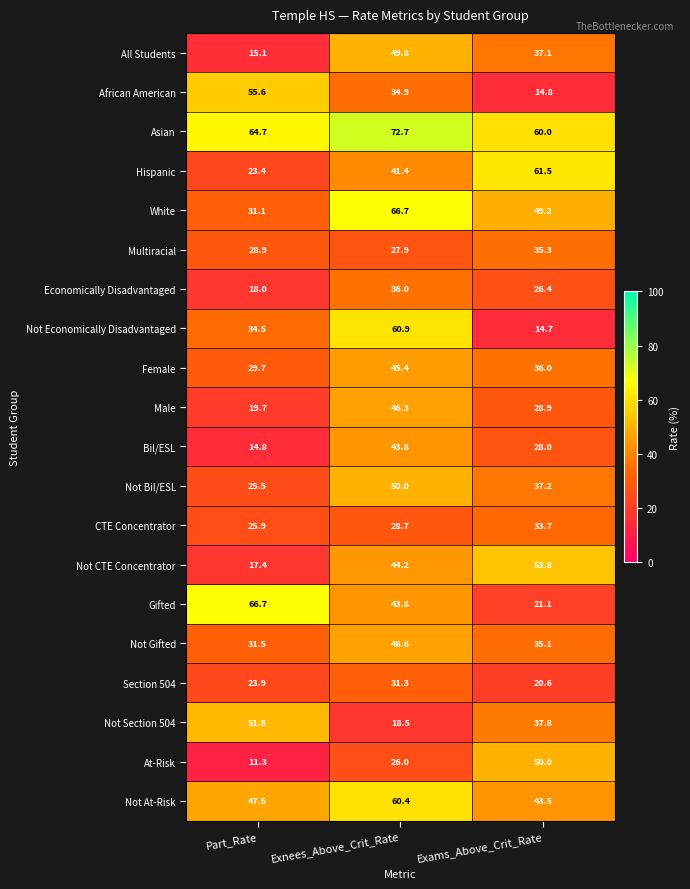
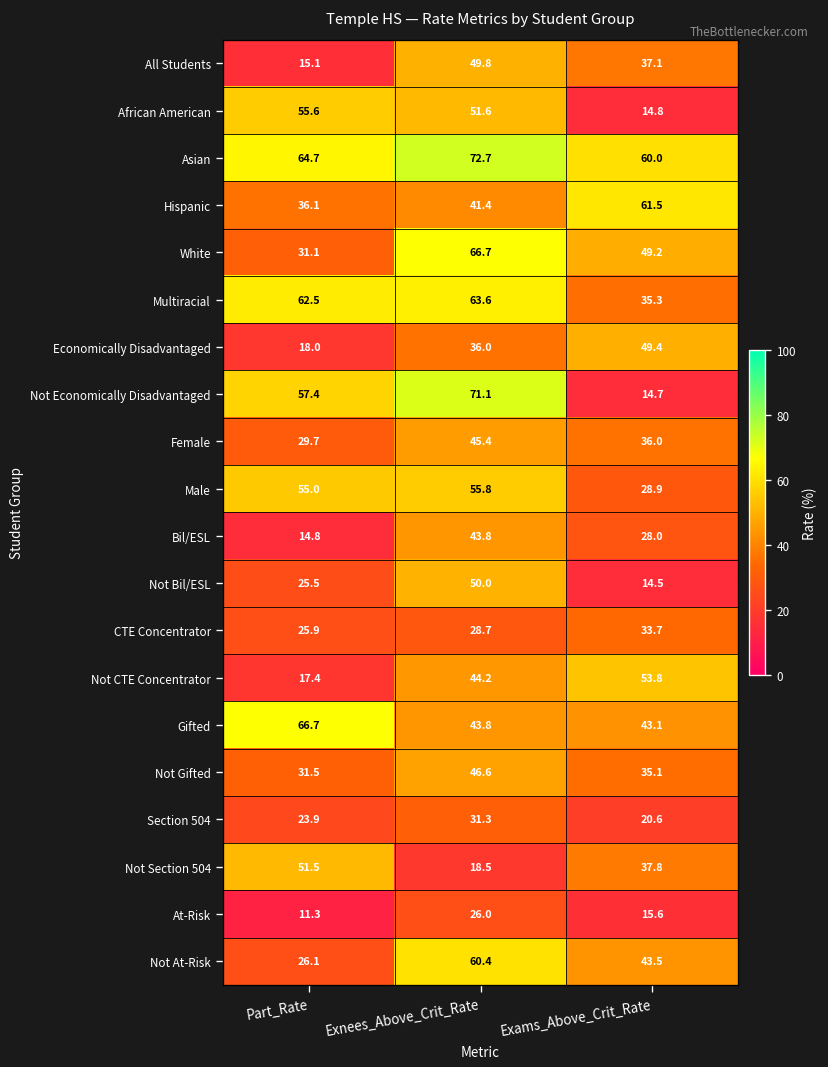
African American, Exnees_Above_Crit_Rate: 34.9 -> 51.6
Hispanic, Part_Rate: 23.4 -> 36.1
Multiracial, Part_Rate: 28.9 -> 62.5
Multiracial, Exnees_Above_Crit_Rate: 27.9 -> 63.6
Economically Disadvantaged, Exams_Above_Crit_Rate: 26.4 -> 49.4
Not Economically Disadvantaged, Part_Rate: 34.5 -> 57.4
Not Economically Disadvantaged, Exnees_Above_Crit_Rate: 60.9 -> 71.1
Male, Part_Rate: 19.7 -> 55.0
Male, Exnees_Above_Crit_Rate: 46.3 -> 55.8
Not Bil/ESL, Exams_Above_Crit_Rate: 37.2 -> 14.5
Gifted, Exams_Above_Crit_Rate: 21.1 -> 43.1
At-Risk, Exams_Above_Crit_Rate: 50.0 -> 15.6
Not At-Risk, Part_Rate: 47.5 -> 26.1
